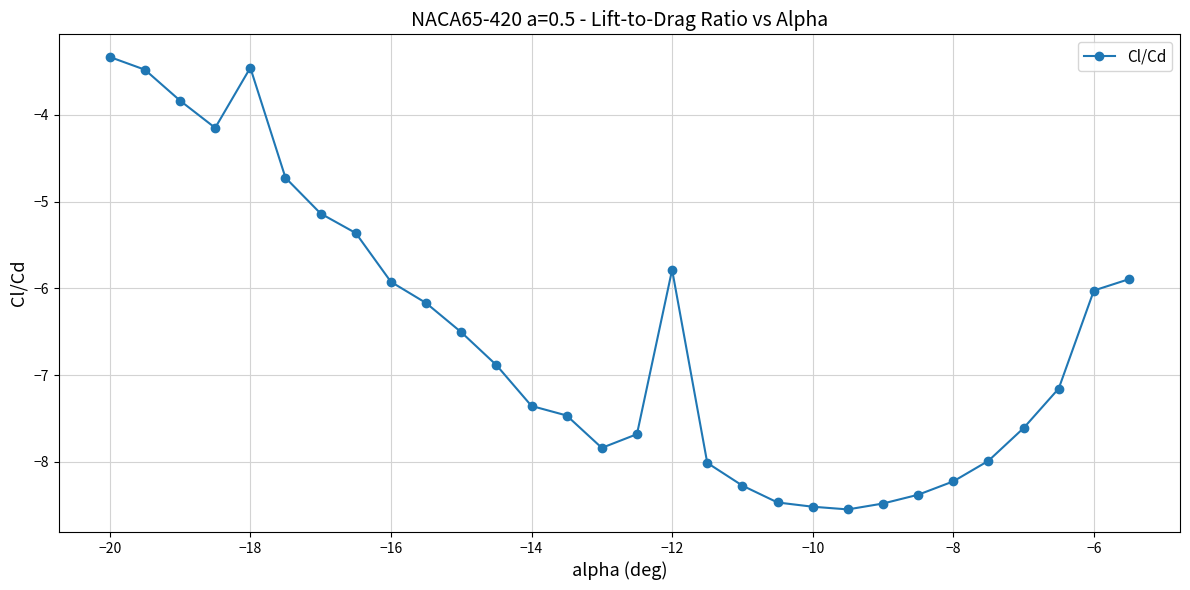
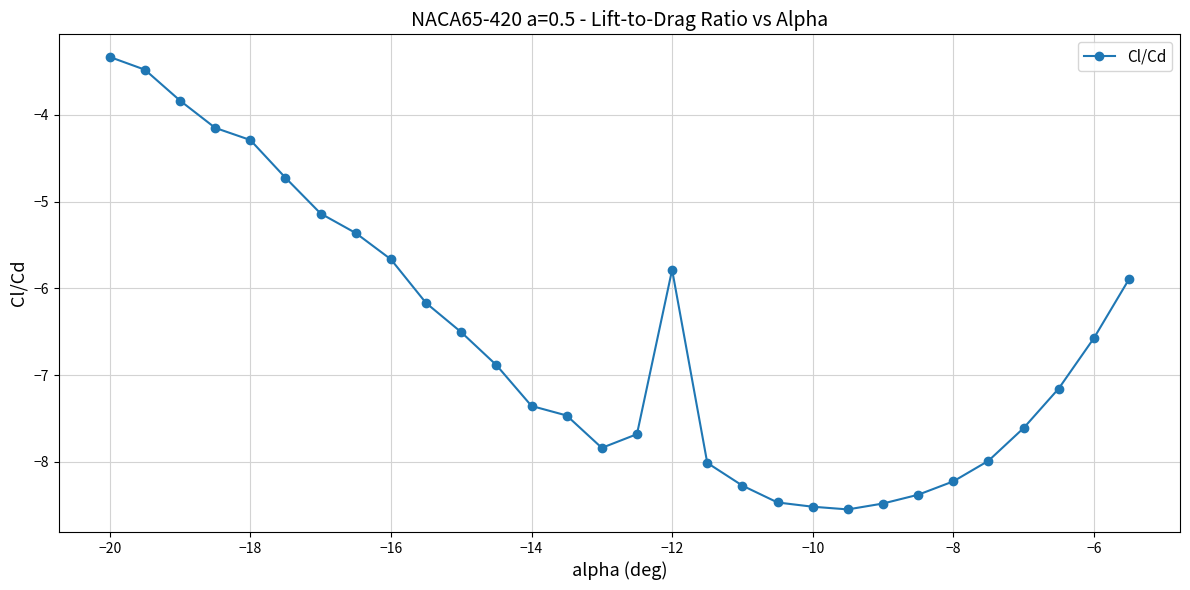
−18: -3.5 -> -4.3
−16: -5.9 -> -5.7
−6: -6.0 -> -6.6
